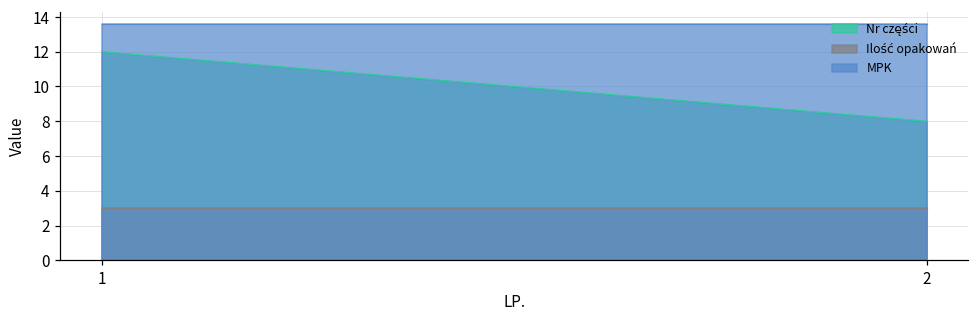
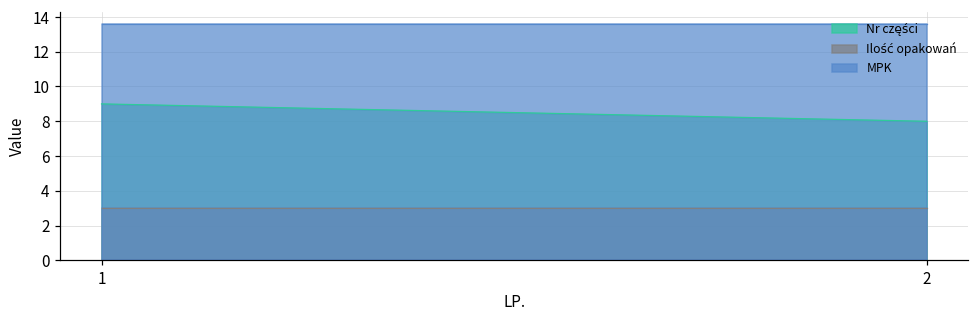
Nr części, 1: 12 -> 9
